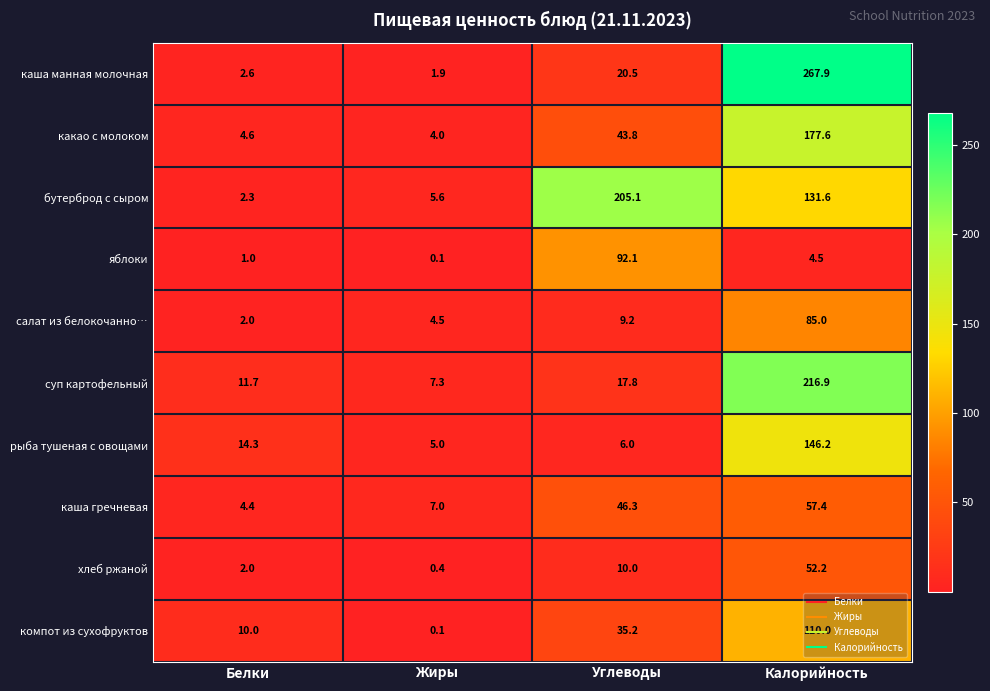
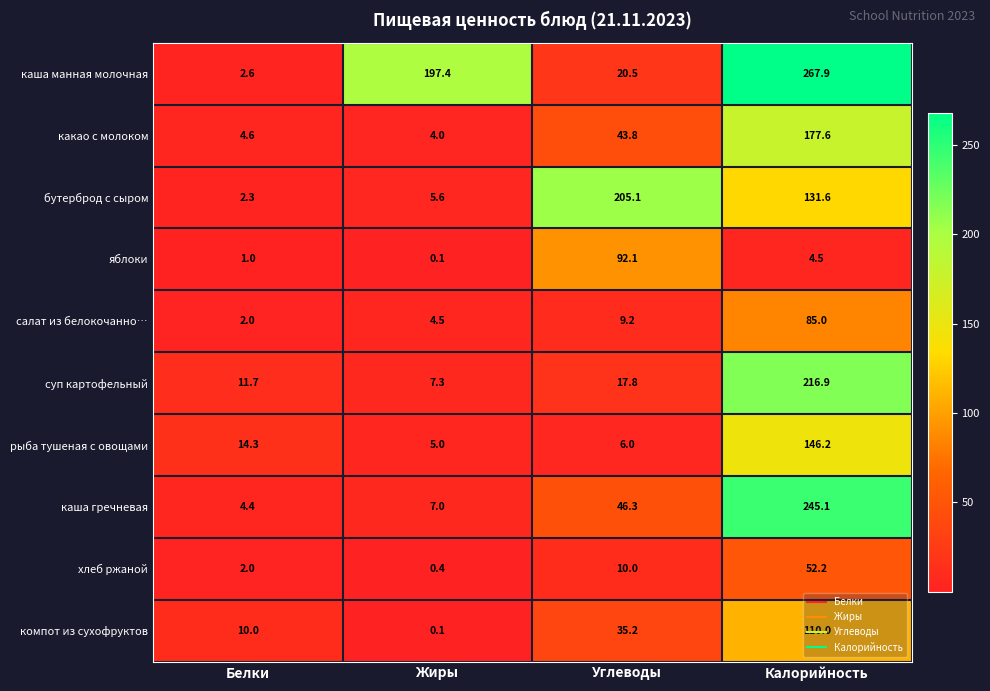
каша манная молочная, Жиры: 1.9 -> 197.4
каша гречневая, Калорийность: 57.4 -> 245.1
